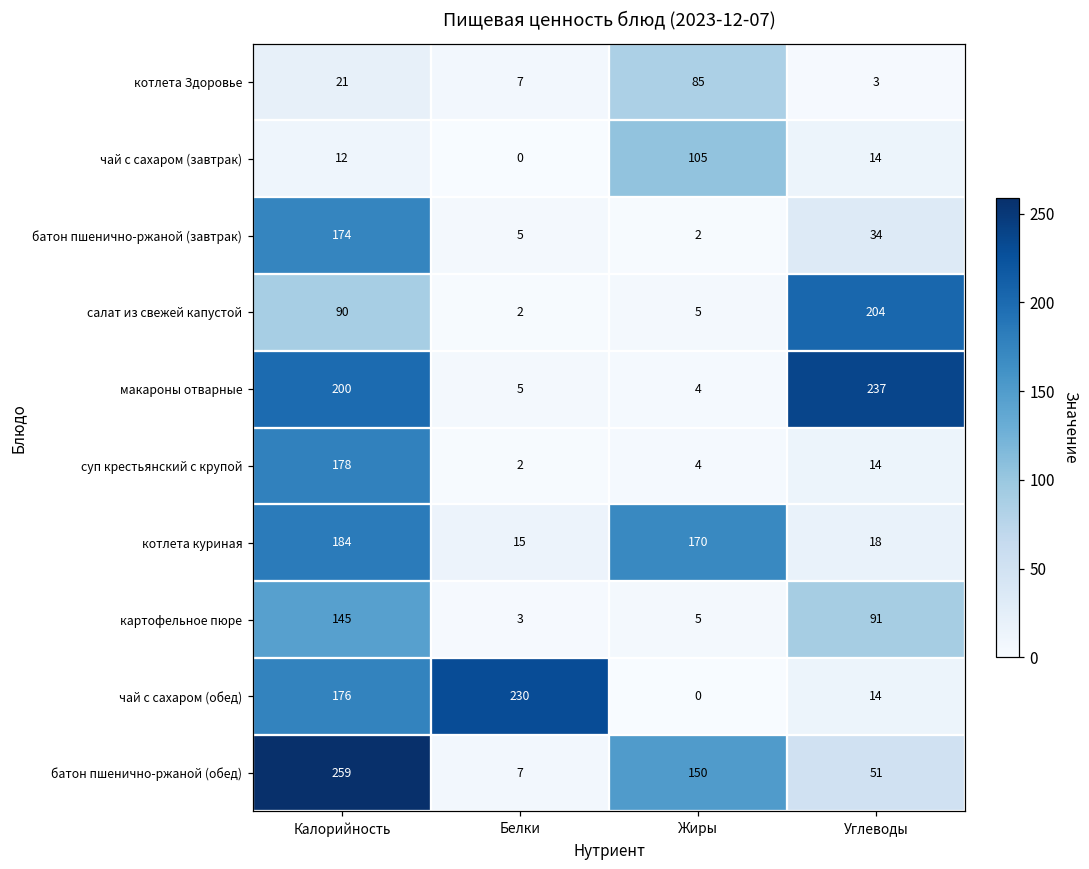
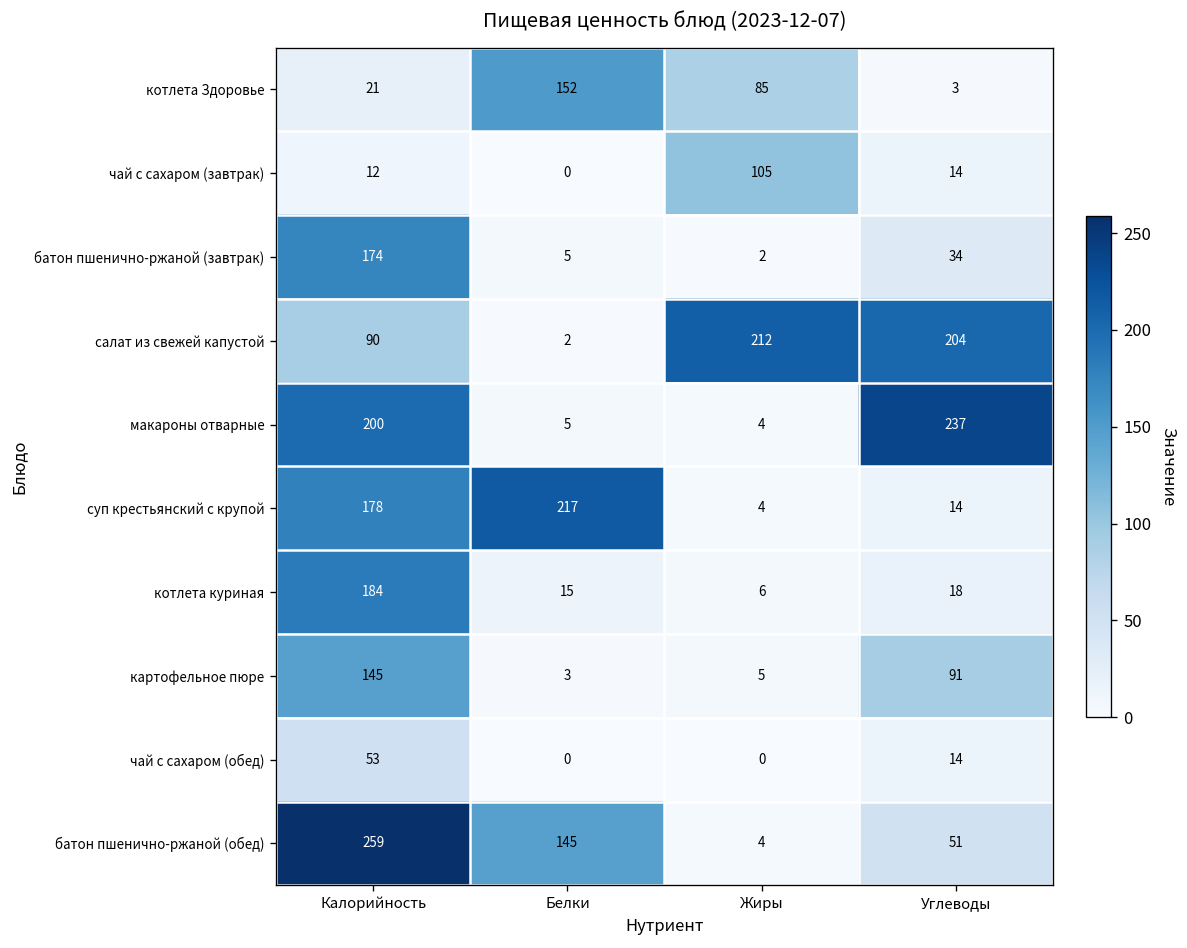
котлета Здоровье, Белки: 7 -> 152
салат из свежей капустой, Жиры: 5 -> 212
суп крестьянский с крупой, Белки: 2 -> 217
котлета куриная, Жиры: 170 -> 6
чай с сахаром (обед), Калорийность: 176 -> 53
чай с сахаром (обед), Белки: 230 -> 0
батон пшенично-ржаной (обед), Белки: 7 -> 145
батон пшенично-ржаной (обед), Жиры: 150 -> 4
